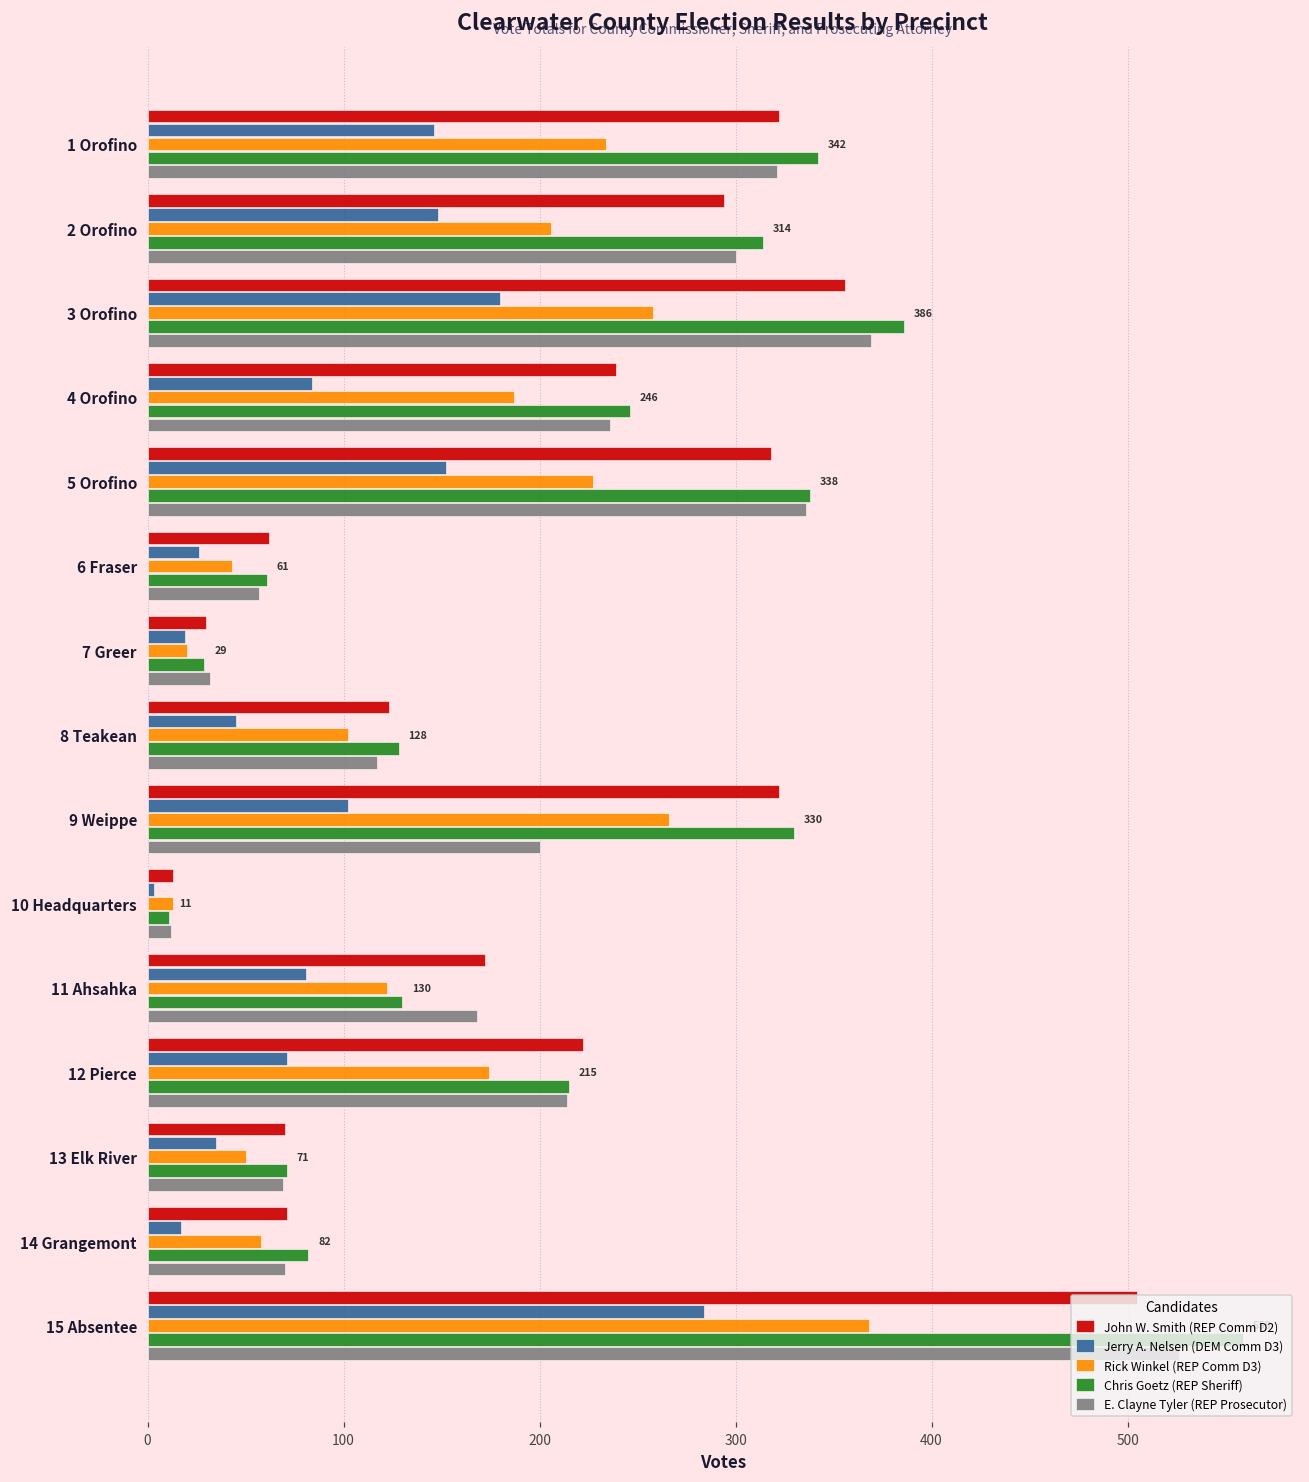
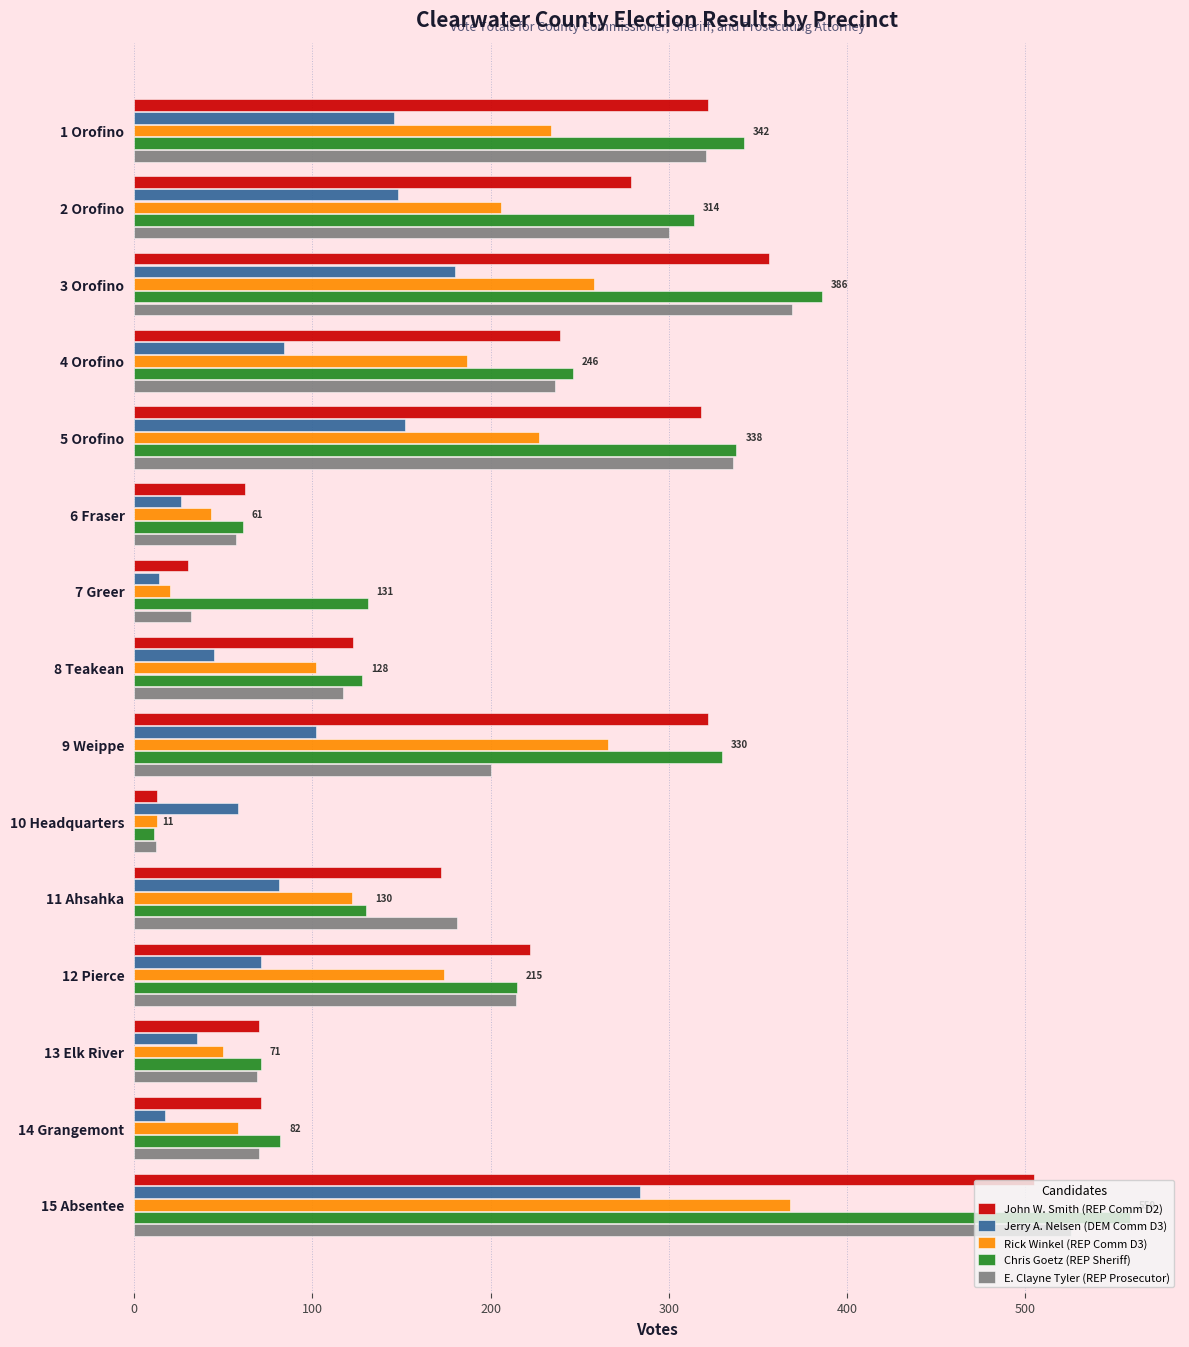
John W. Smith (REP Comm D2), 2 Orofino: 294 -> 279
Jerry A. Nelsen (DEM Comm D3), 7 Greer: 19 -> 14
Chris Goetz (REP Sheriff), 7 Greer: 29 -> 131
Jerry A. Nelsen (DEM Comm D3), 10 Headquarters: 3 -> 58
E. Clayne Tyler (REP Prosecutor), 11 Ahsahka: 168 -> 181
